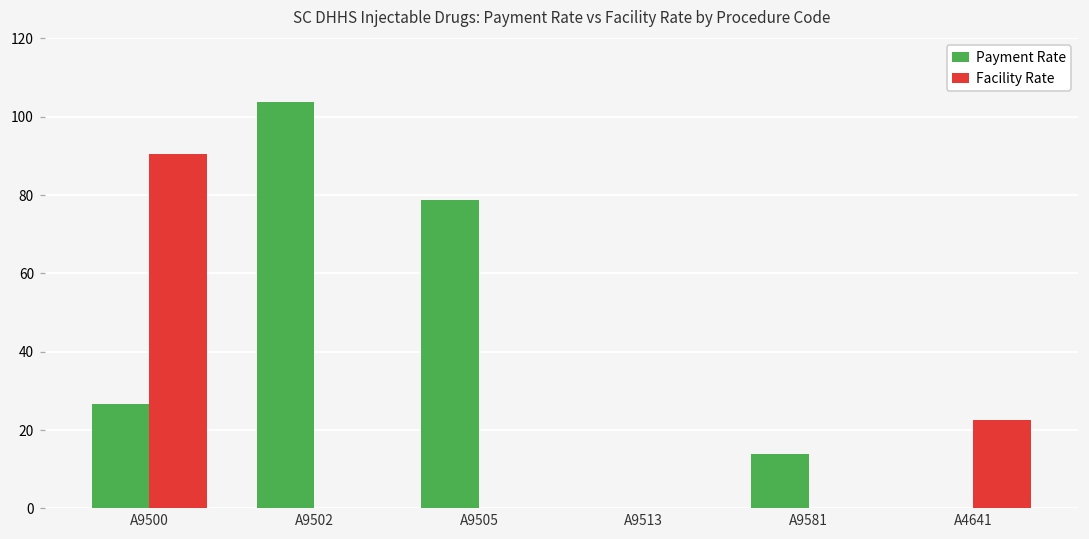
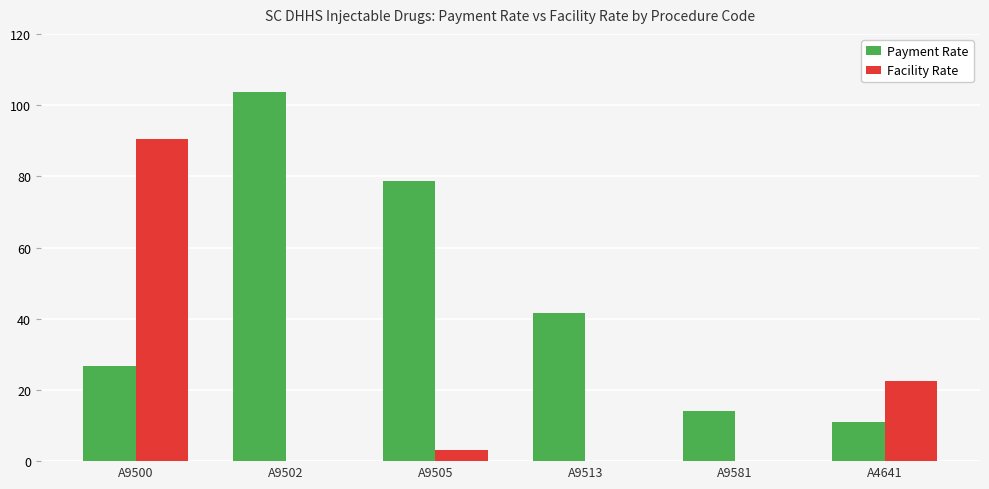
Facility Rate, A9505: 0 -> 3
Payment Rate, A9513: 0 -> 42
Payment Rate, A4641: 0 -> 11
